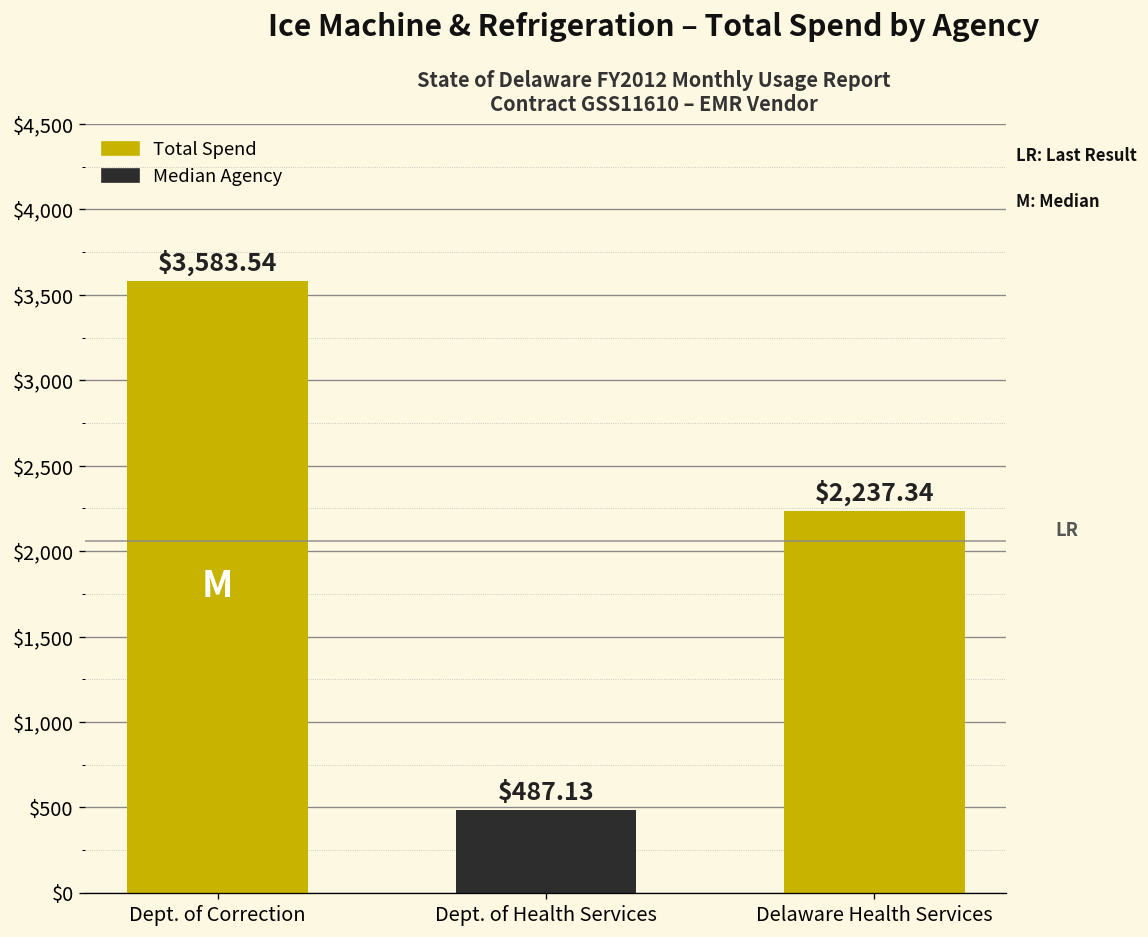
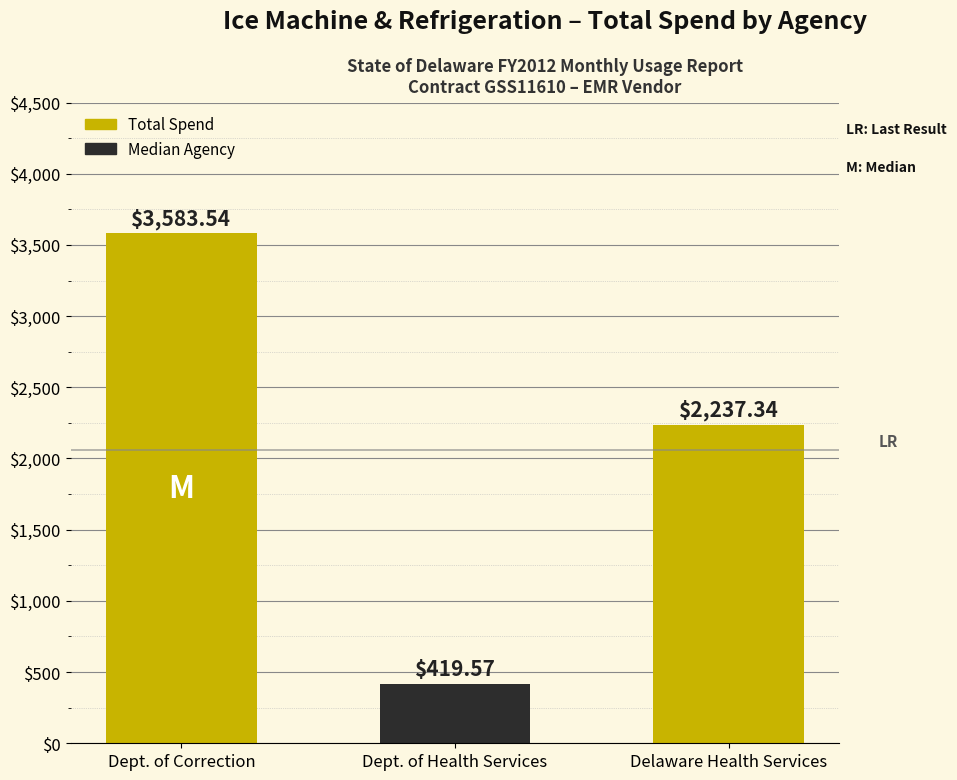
Dept. of Health Services: $487.13 -> $419.57
